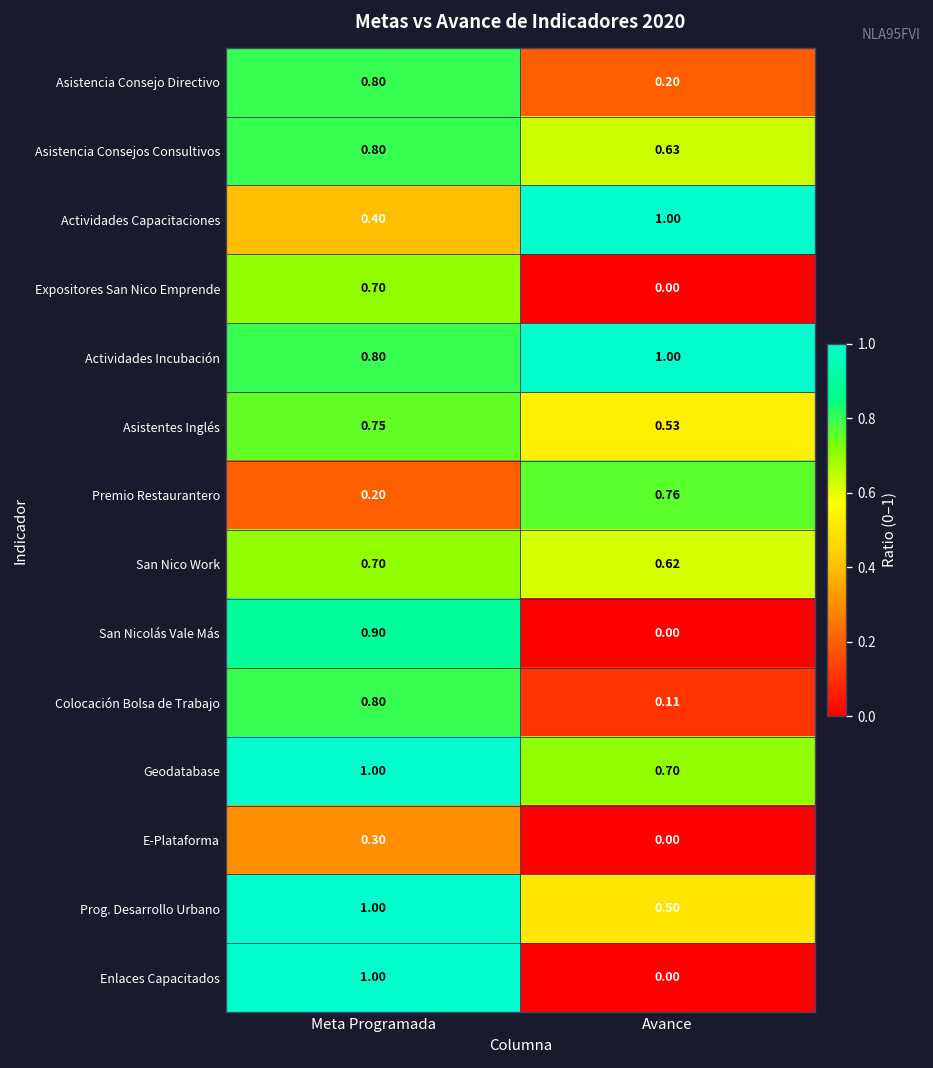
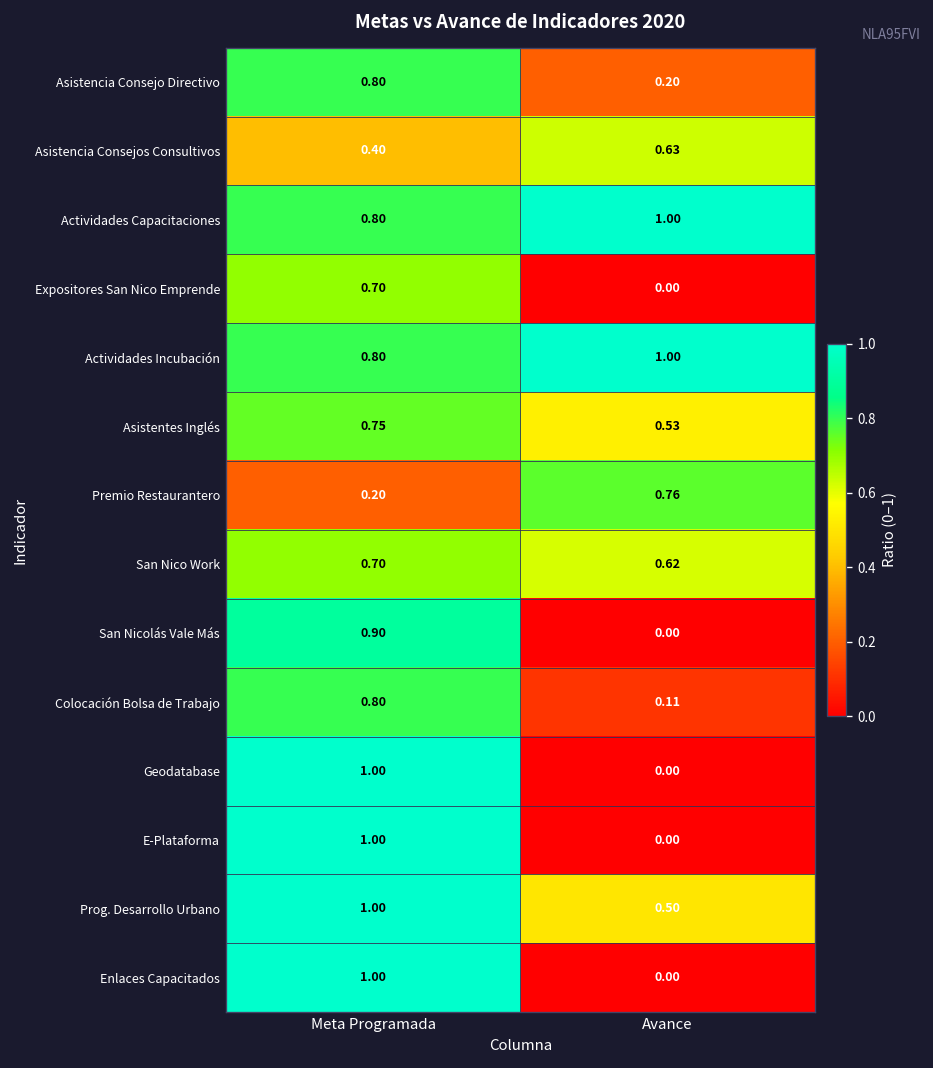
Asistencia Consejos Consultivos, Meta Programada: 0.80 -> 0.40
Actividades Capacitaciones, Meta Programada: 0.40 -> 0.80
Geodatabase, Avance: 0.70 -> 0.00
E-Plataforma, Meta Programada: 0.30 -> 1.00
